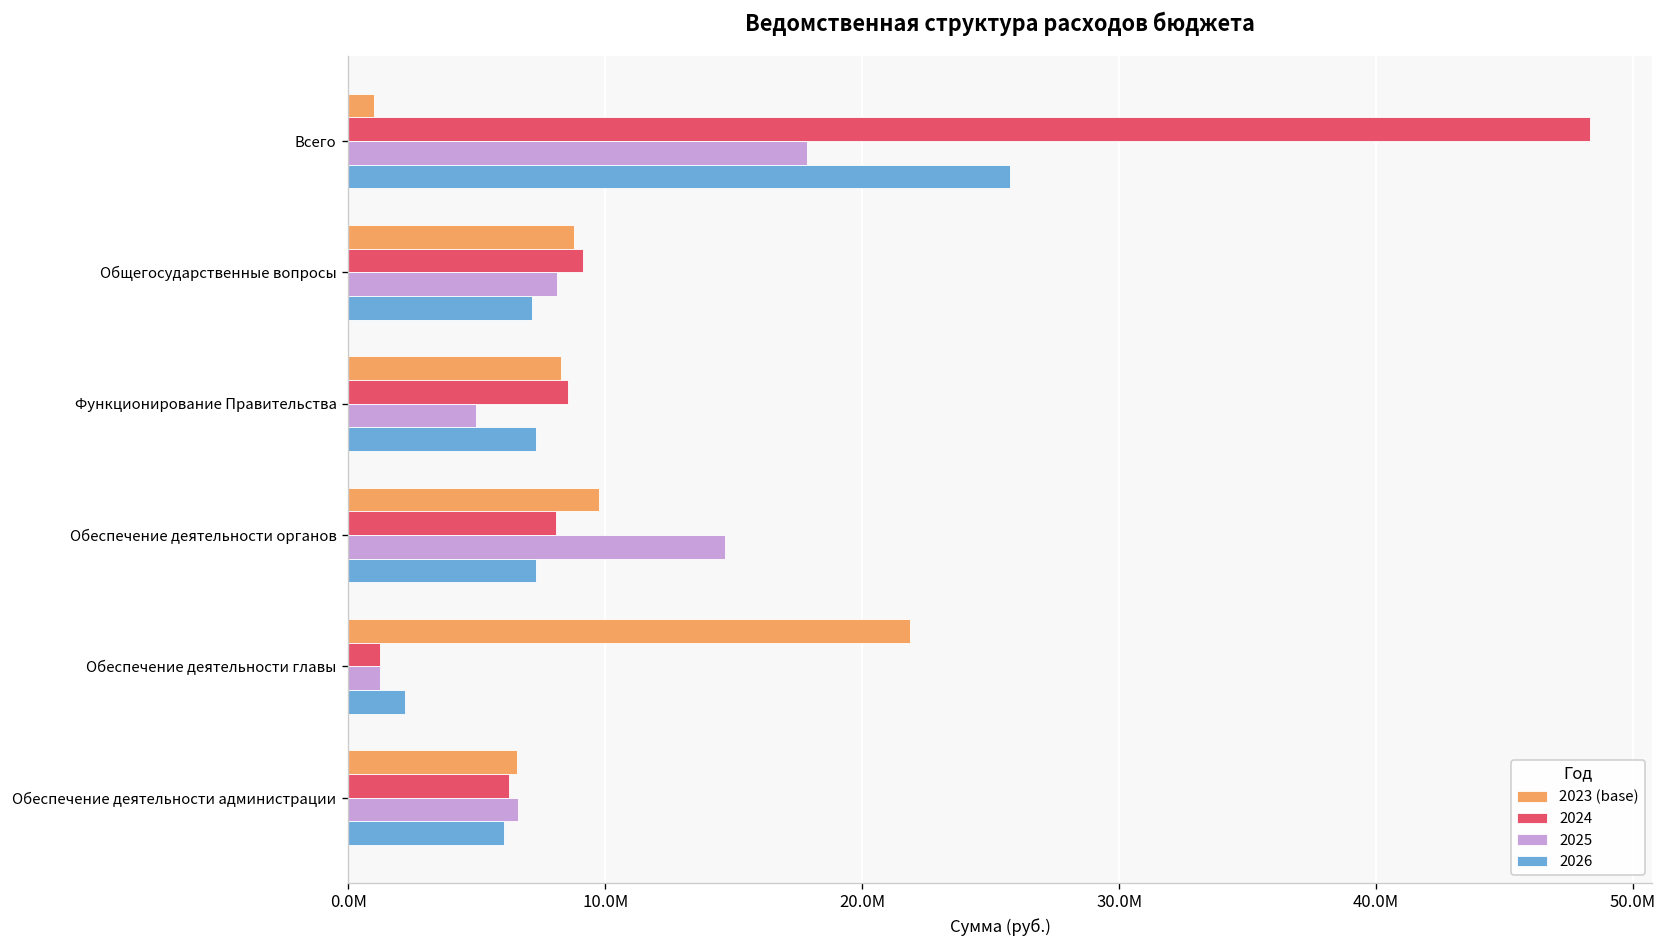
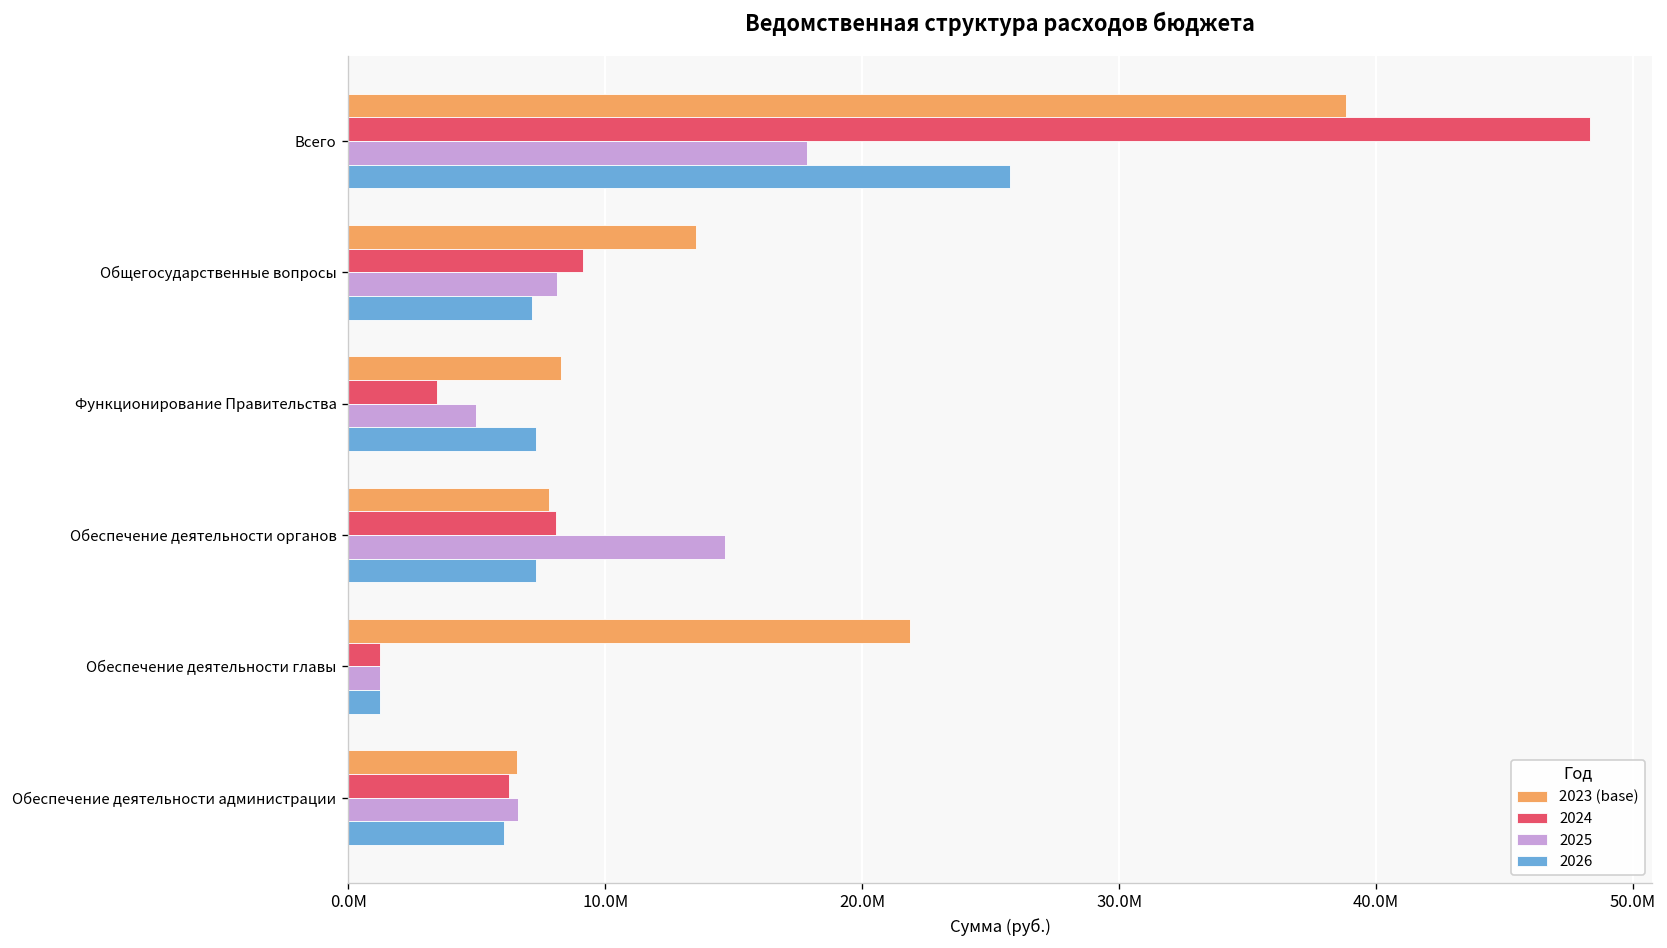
2023 (base), Всего: 1000000 -> 38800000
2023 (base), Общегосударственные вопросы: 8800000 -> 13500000
2024, Функционирование Правительства: 8600000 -> 3400000
2023 (base), Обеспечение деятельности органов: 9800000 -> 7800000
2026, Обеспечение деятельности главы: 2200000 -> 1300000
